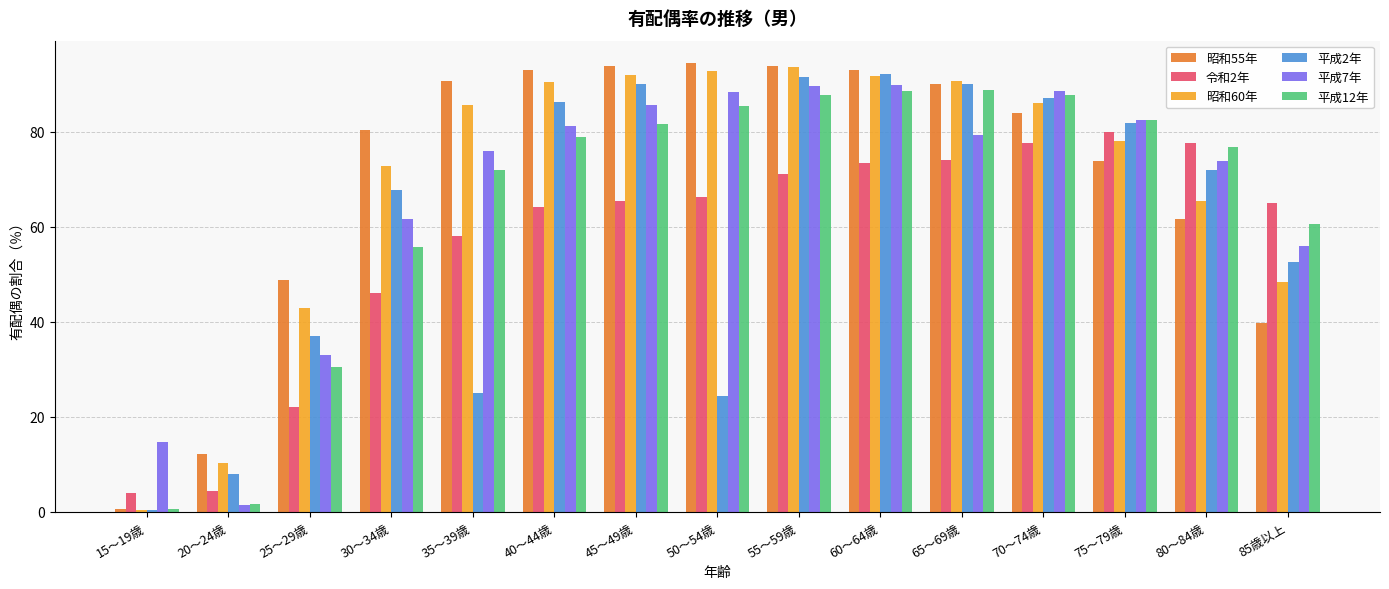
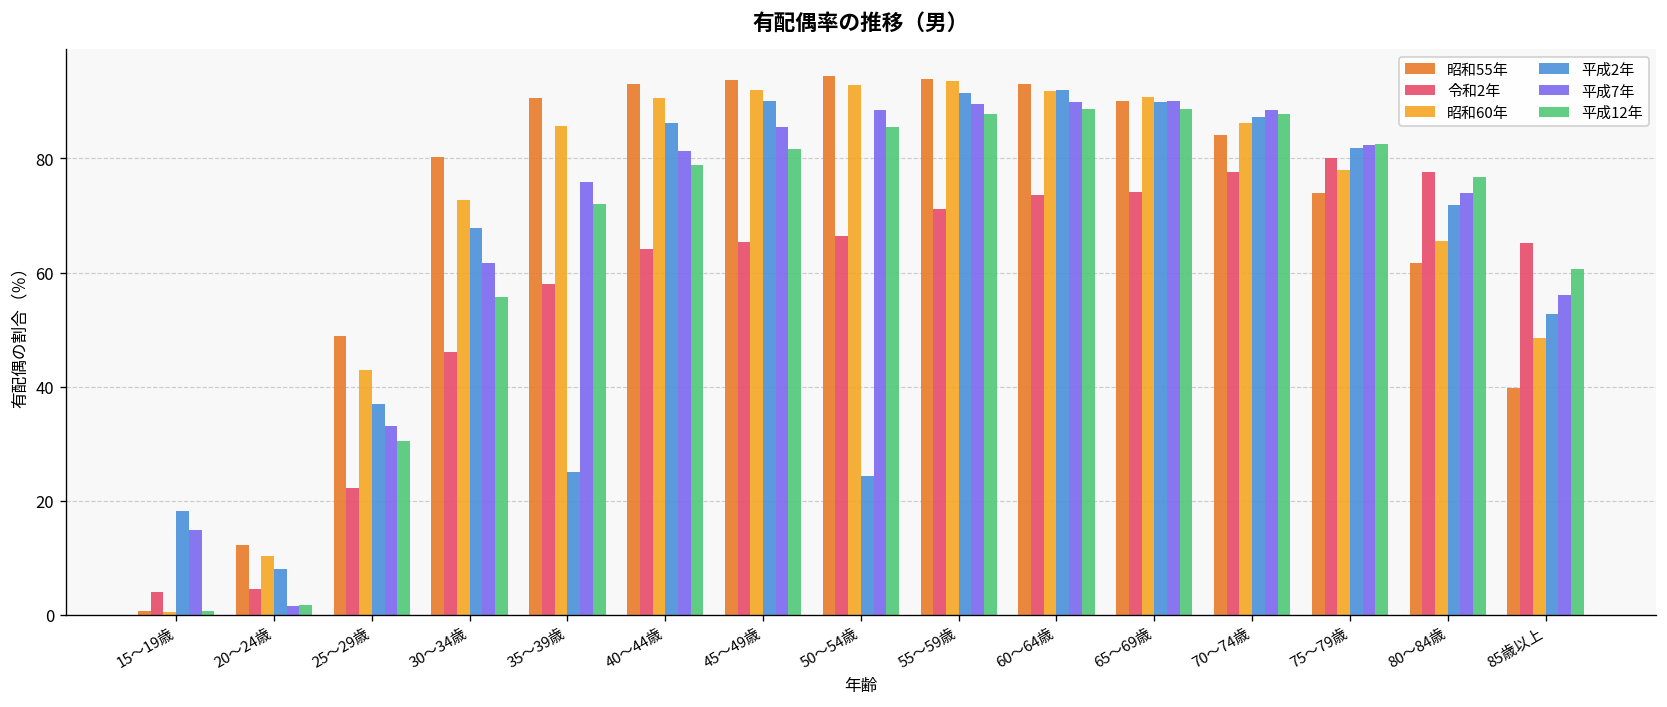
平成2年, 15～19歳: 0 -> 18
平成7年, 65～69歳: 79 -> 90
